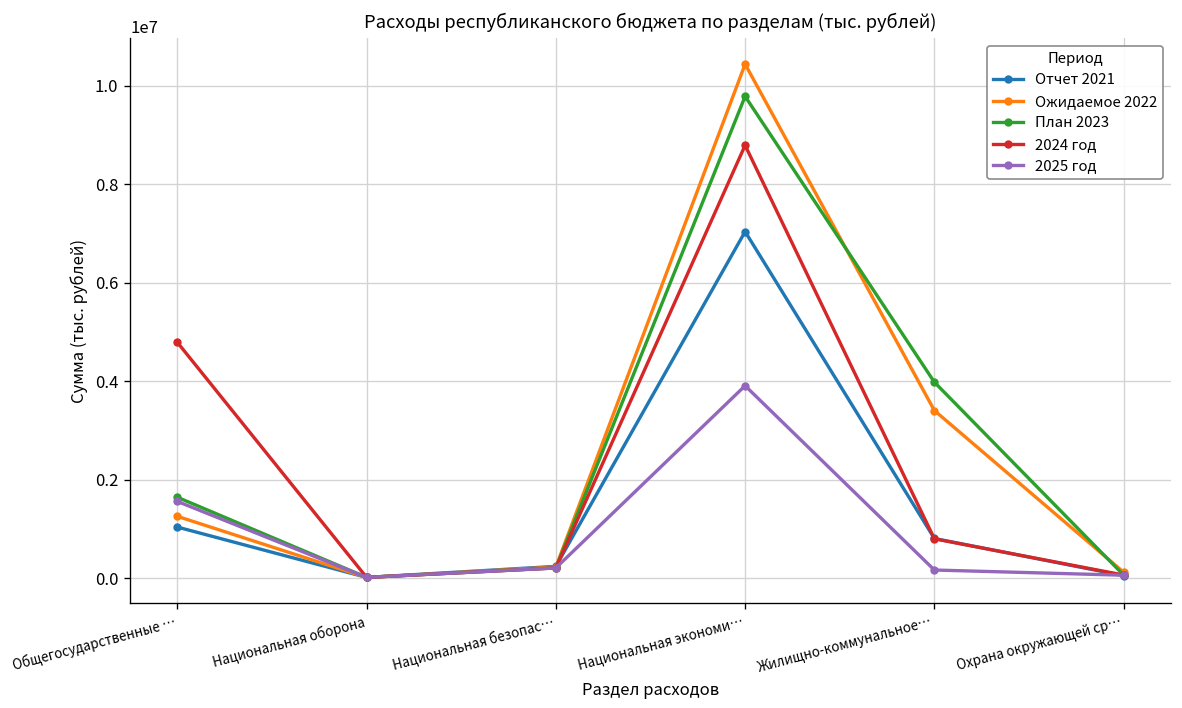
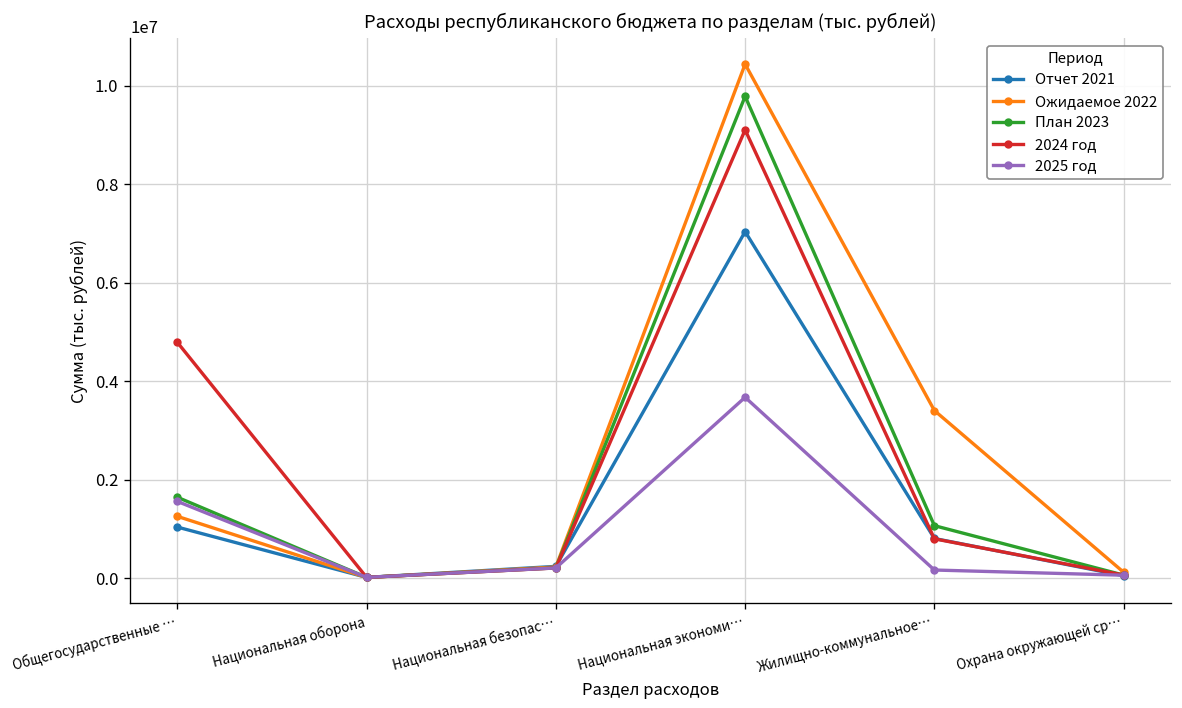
2024 год, Национальная экономи…: 8800000 -> 9100000
2025 год, Национальная экономи…: 3900000 -> 3700000
План 2023, Жилищно-коммунальное…: 4000000 -> 1100000
